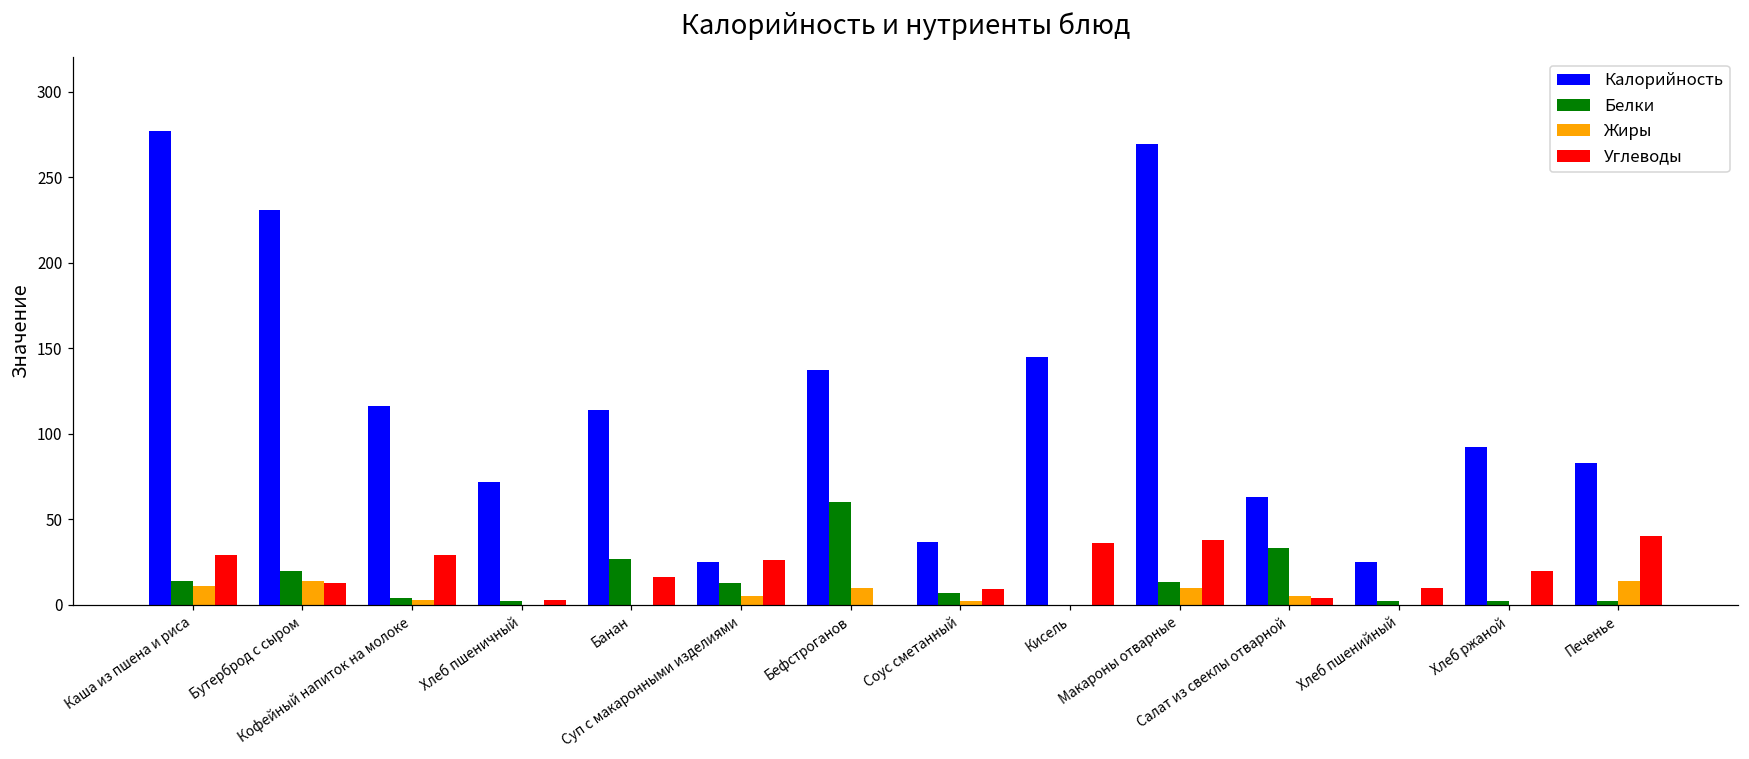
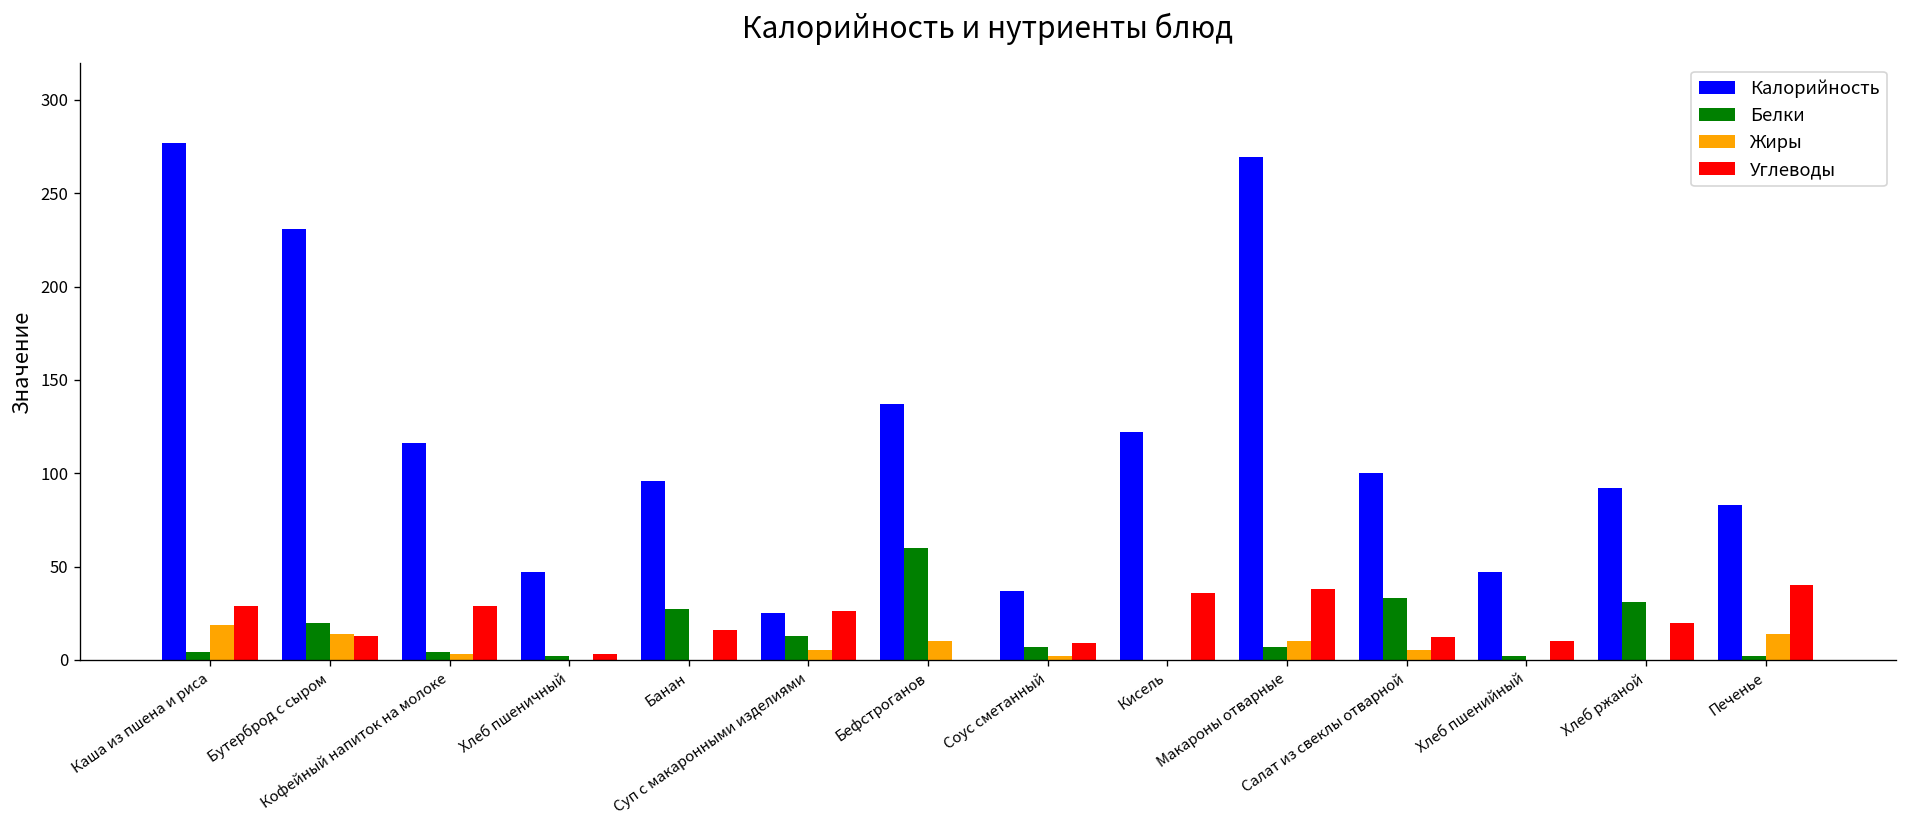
Белки, Каша из пшена и риса: 14 -> 4
Жиры, Каша из пшена и риса: 11 -> 19
Калорийность, Хлеб пшеничный: 72 -> 47
Калорийность, Банан: 114 -> 96
Калорийность, Кисель: 145 -> 122
Белки, Макароны отварные: 13 -> 7
Калорийность, Салат из свеклы отварной: 63 -> 100
Углеводы, Салат из свеклы отварной: 4 -> 12
Калорийность, Хлеб пшенийный: 25 -> 47
Белки, Хлеб ржаной: 2 -> 31
